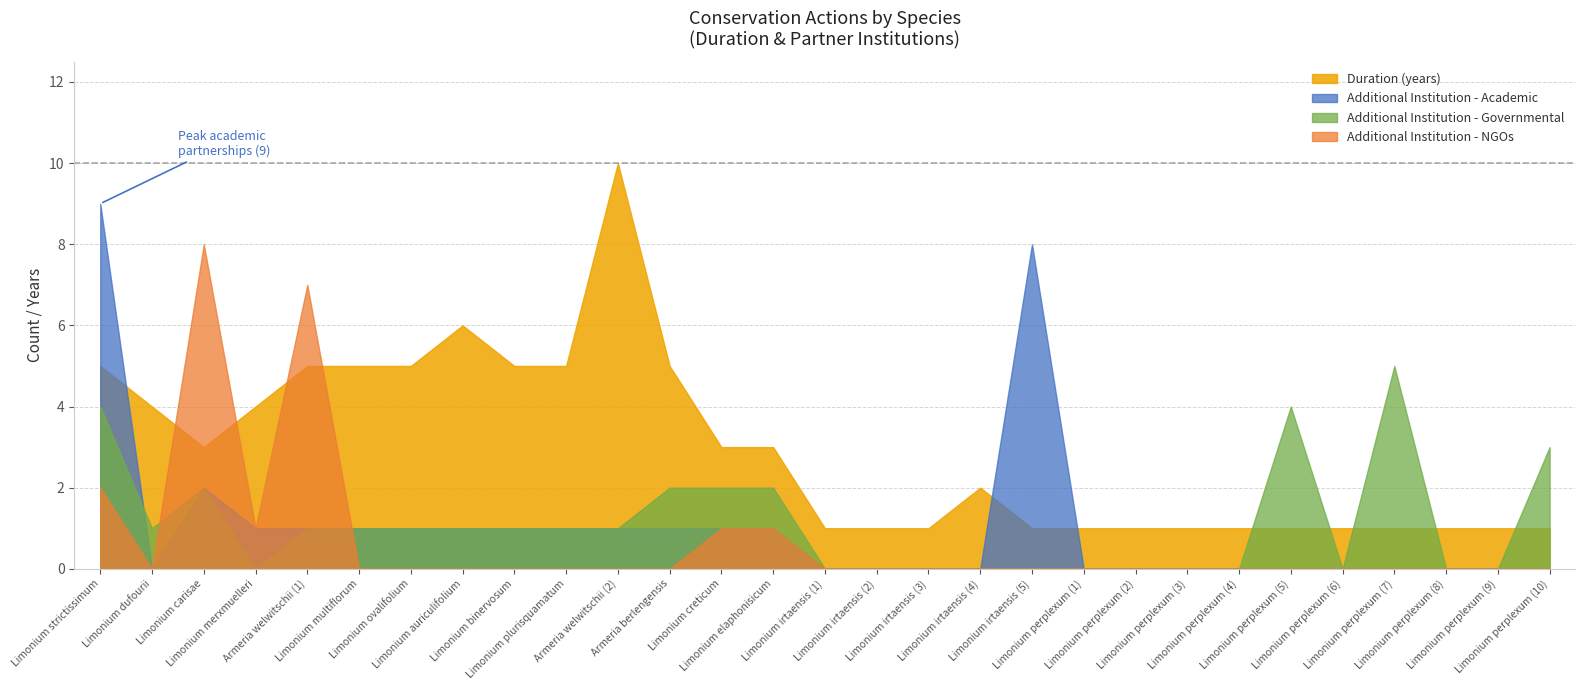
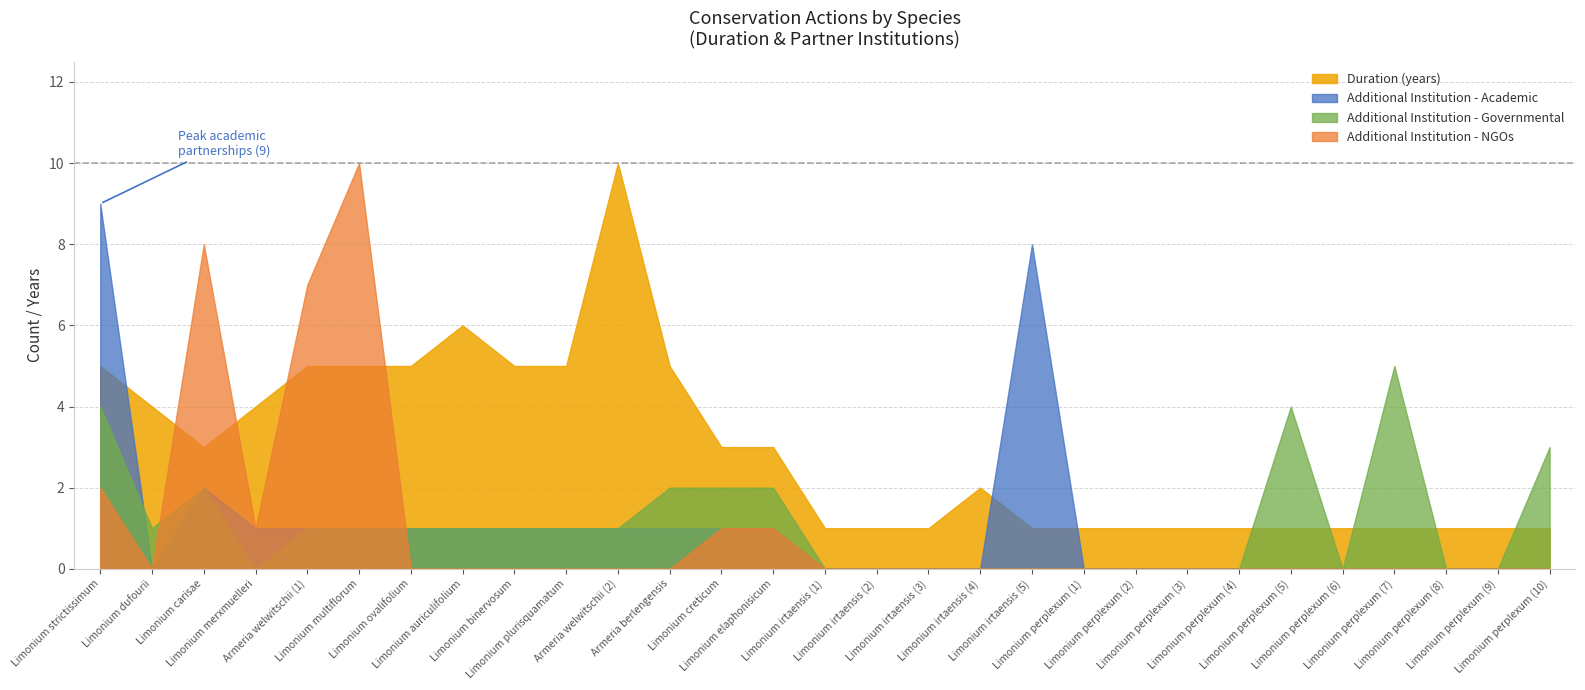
Additional Institution - NGOs, Limonium multiflorum: 0 -> 10
